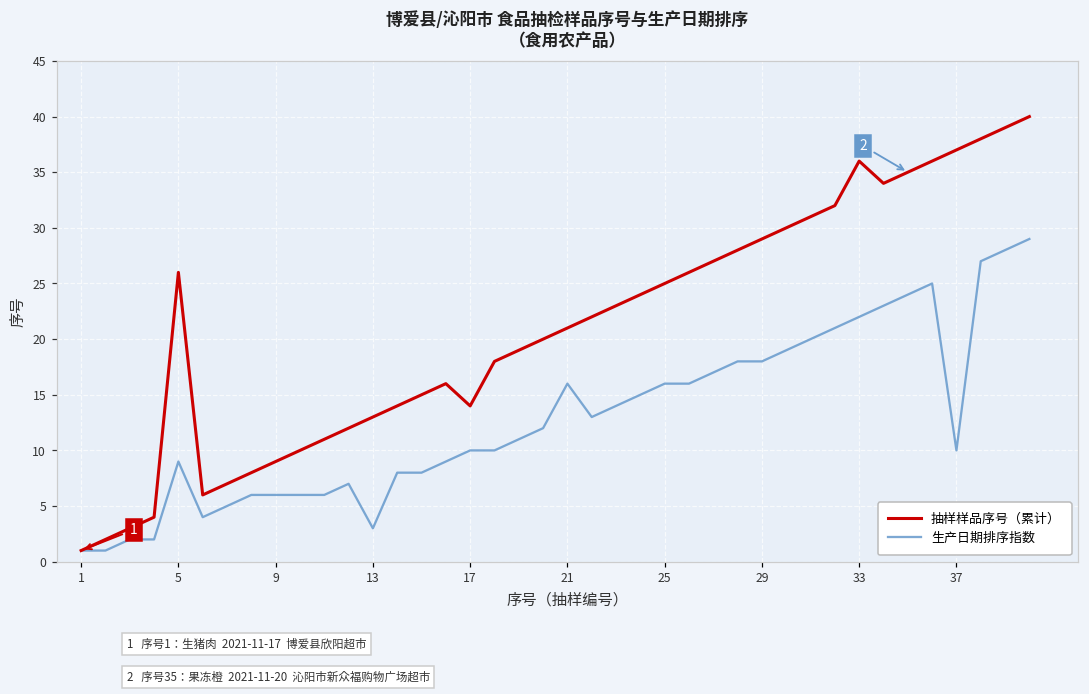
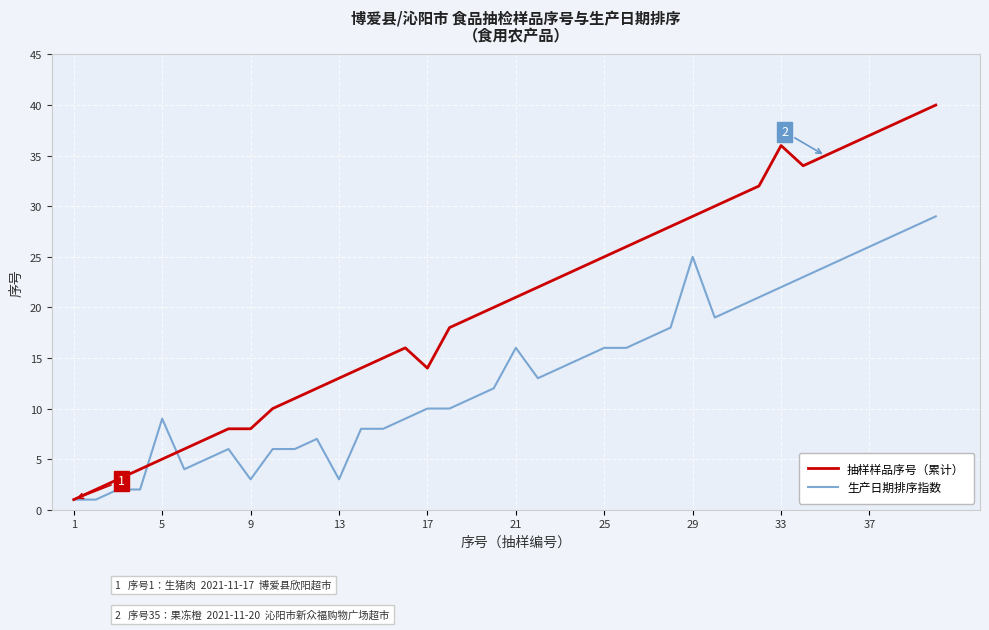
抽样样品序号（累计）, 5: 26 -> 5
抽样样品序号（累计）, 9: 9 -> 8
生产日期排序指数, 9: 6 -> 3
生产日期排序指数, 29: 18 -> 25
生产日期排序指数, 37: 10 -> 26
